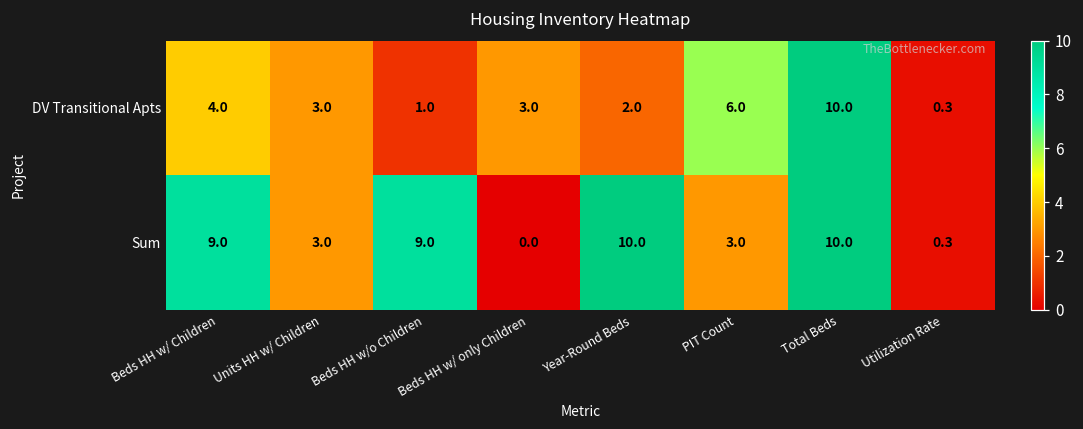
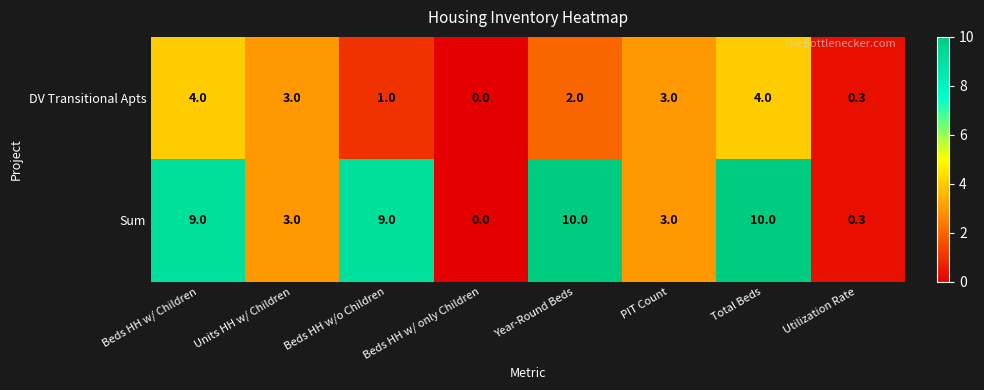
DV Transitional Apts, Beds HH w/ only Children: 3.0 -> 0.0
DV Transitional Apts, PIT Count: 6.0 -> 3.0
DV Transitional Apts, Total Beds: 10.0 -> 4.0
